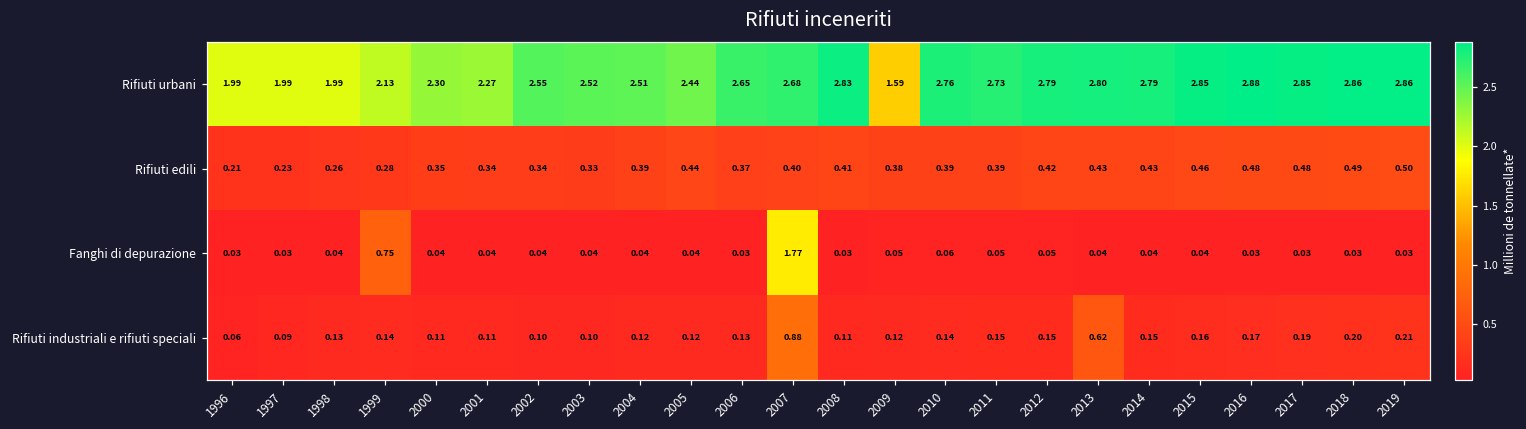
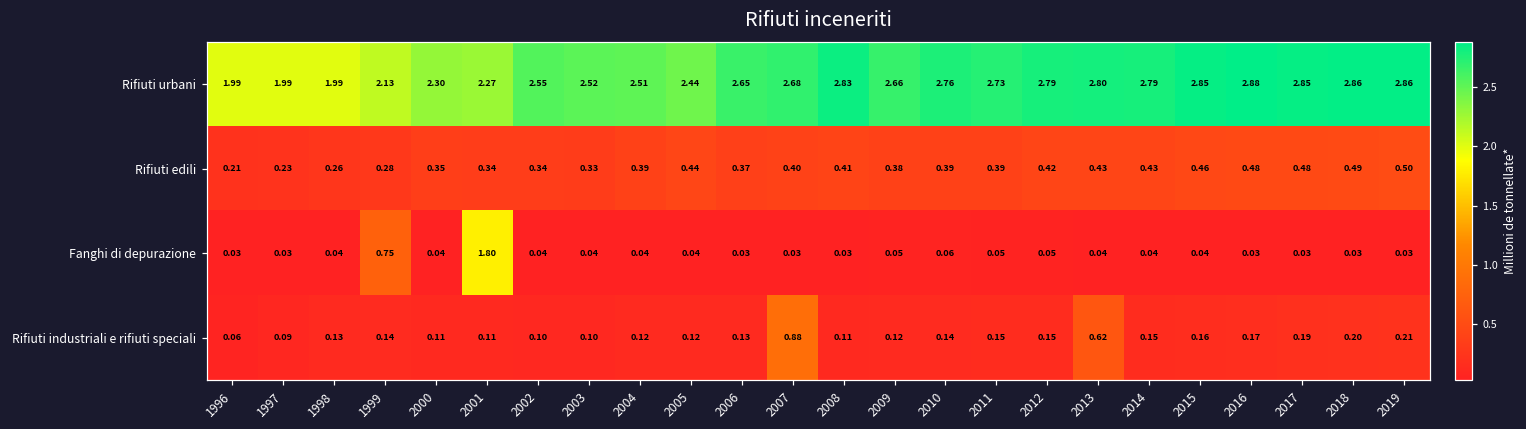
Rifiuti urbani, 2009: 1.59 -> 2.66
Fanghi di depurazione, 2001: 0.04 -> 1.80
Fanghi di depurazione, 2007: 1.77 -> 0.03
